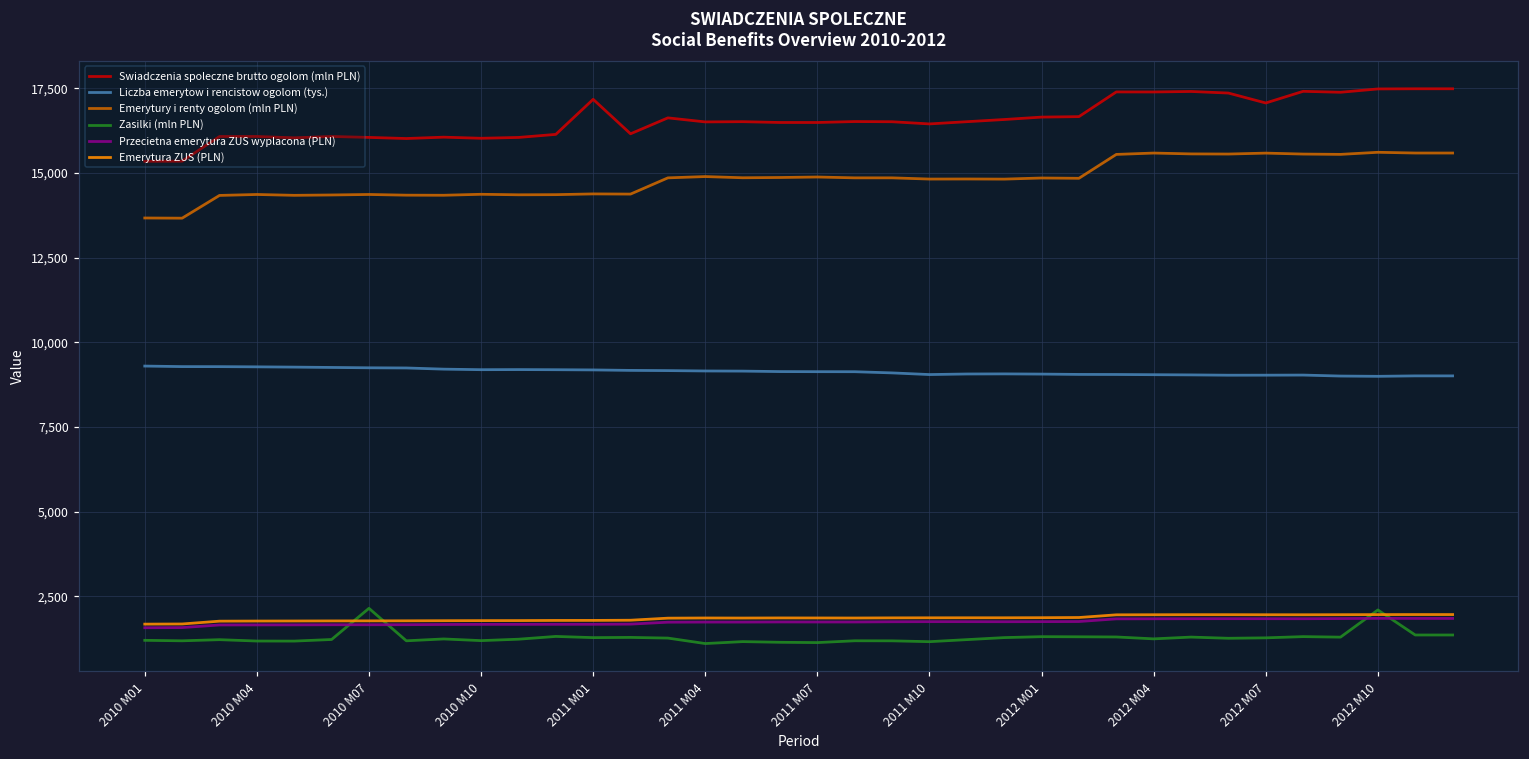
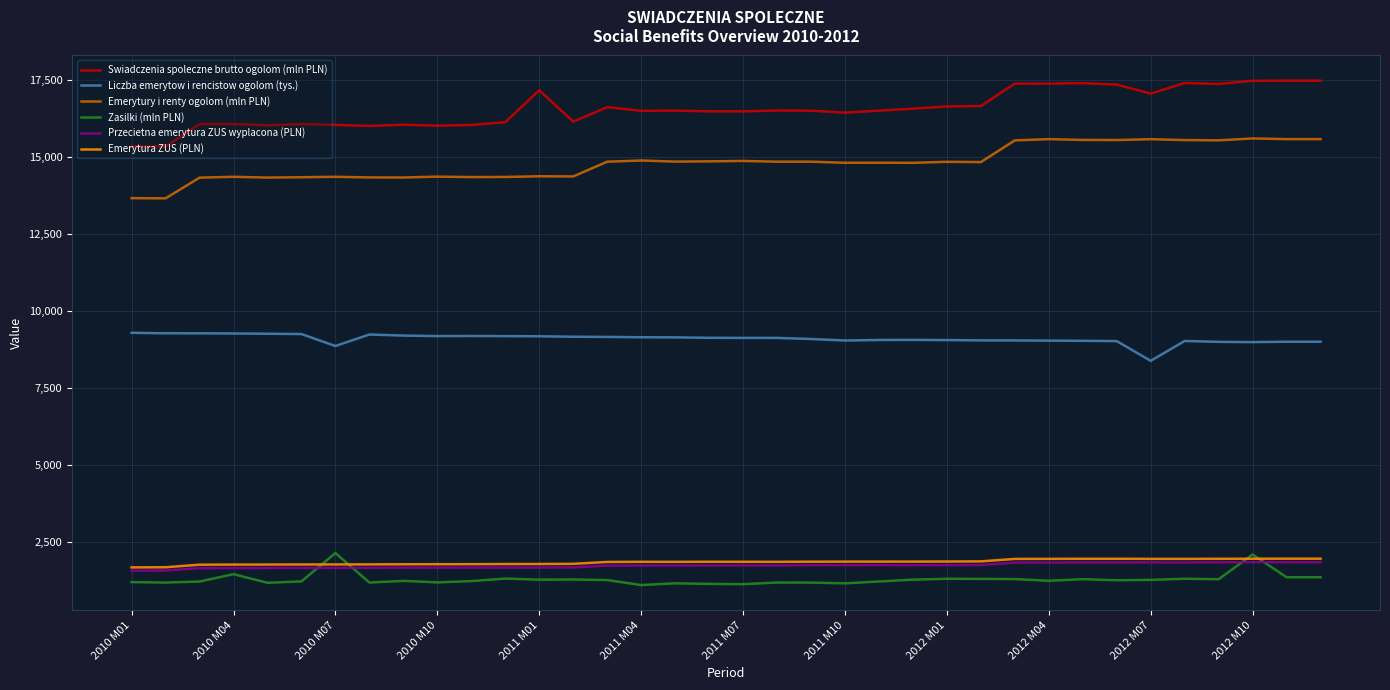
Zasilki (mln PLN), 2010 M04: 1,200 -> 1,500
Liczba emerytow i rencistow ogolom (tys.), 2010 M07: 9,200 -> 8,900
Liczba emerytow i rencistow ogolom (tys.), 2012 M07: 9,000 -> 8,400
